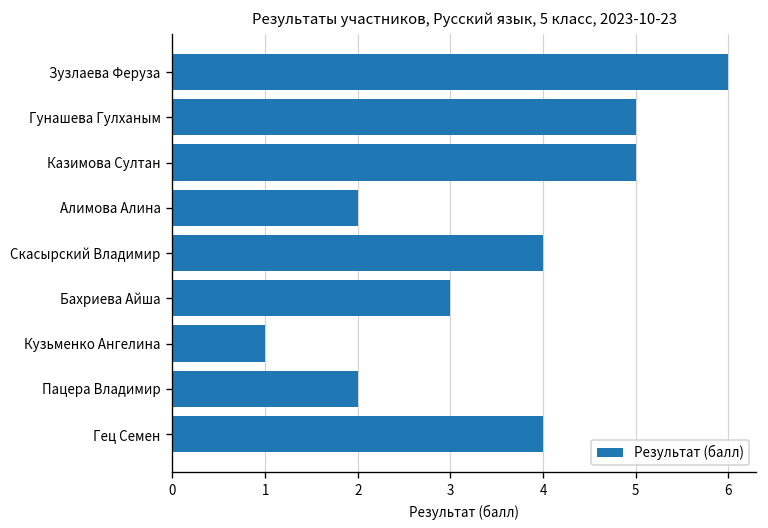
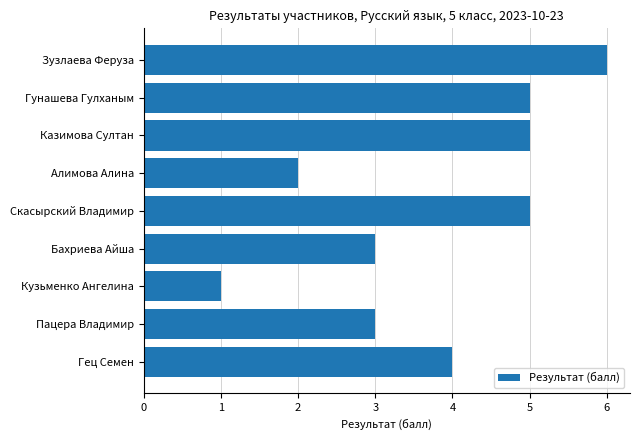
Скасырский Владимир: 4 -> 5
Пацера Владимир: 2 -> 3
